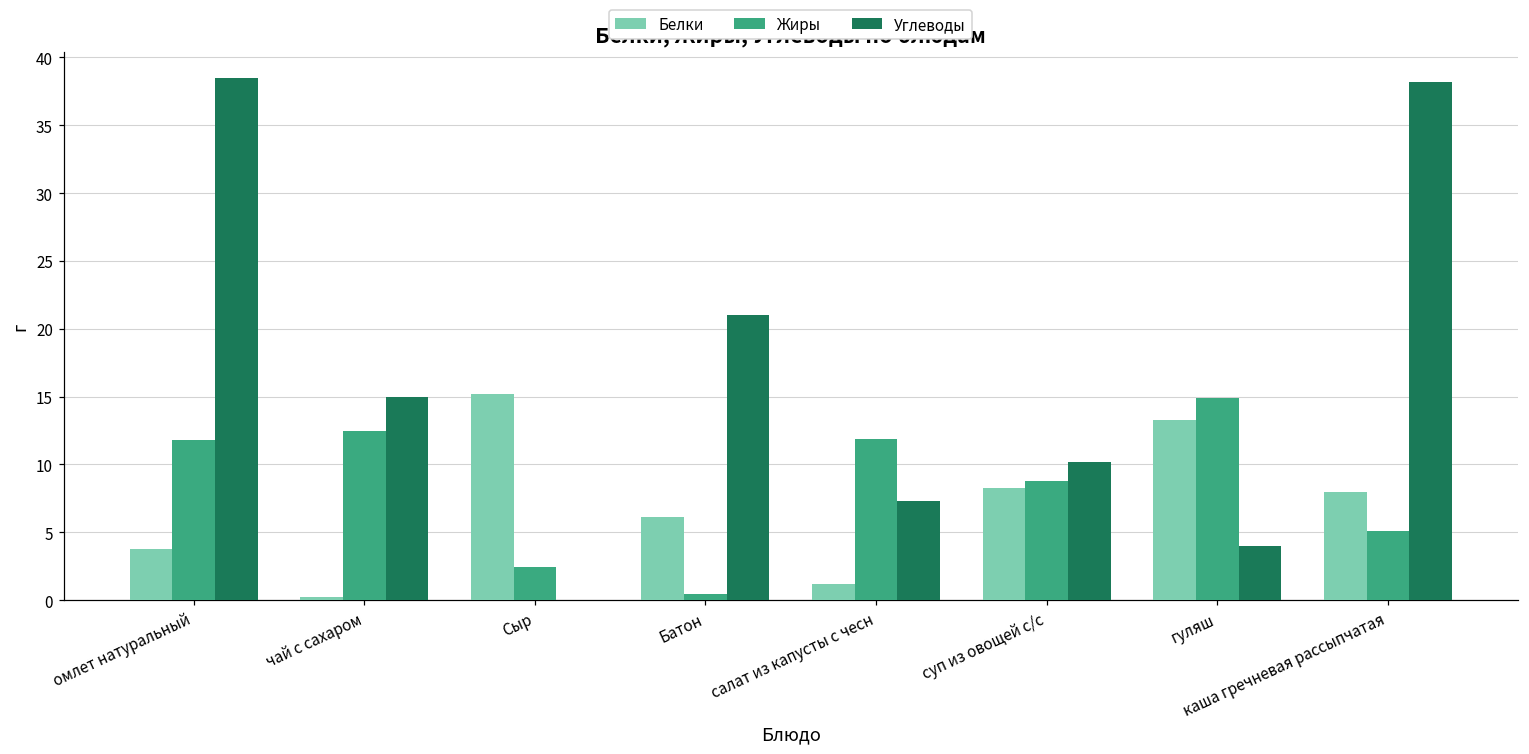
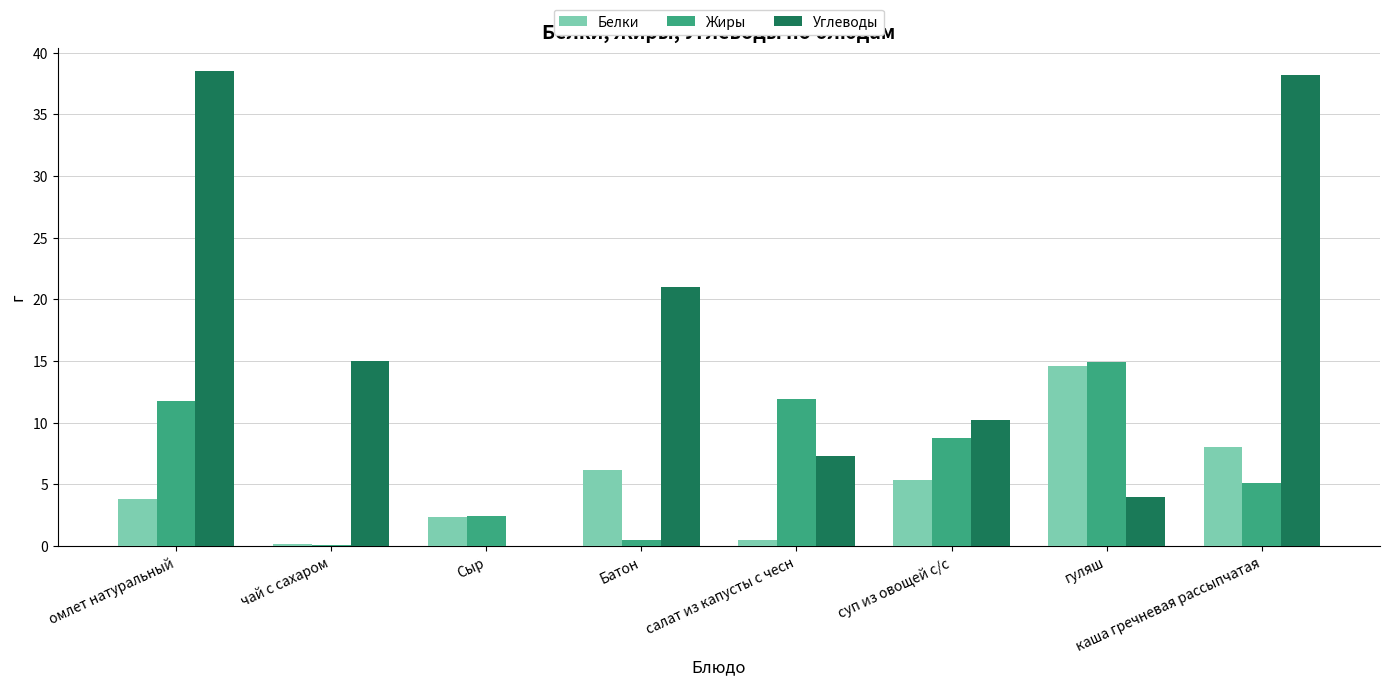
Жиры, чай с сахаром: 12.5 -> 0.1
Белки, Сыр: 15.2 -> 2.3
Белки, салат из капусты с чесн: 1.2 -> 0.5
Белки, суп из овощей с/с: 8.3 -> 5.4
Белки, гуляш: 13.3 -> 14.6
